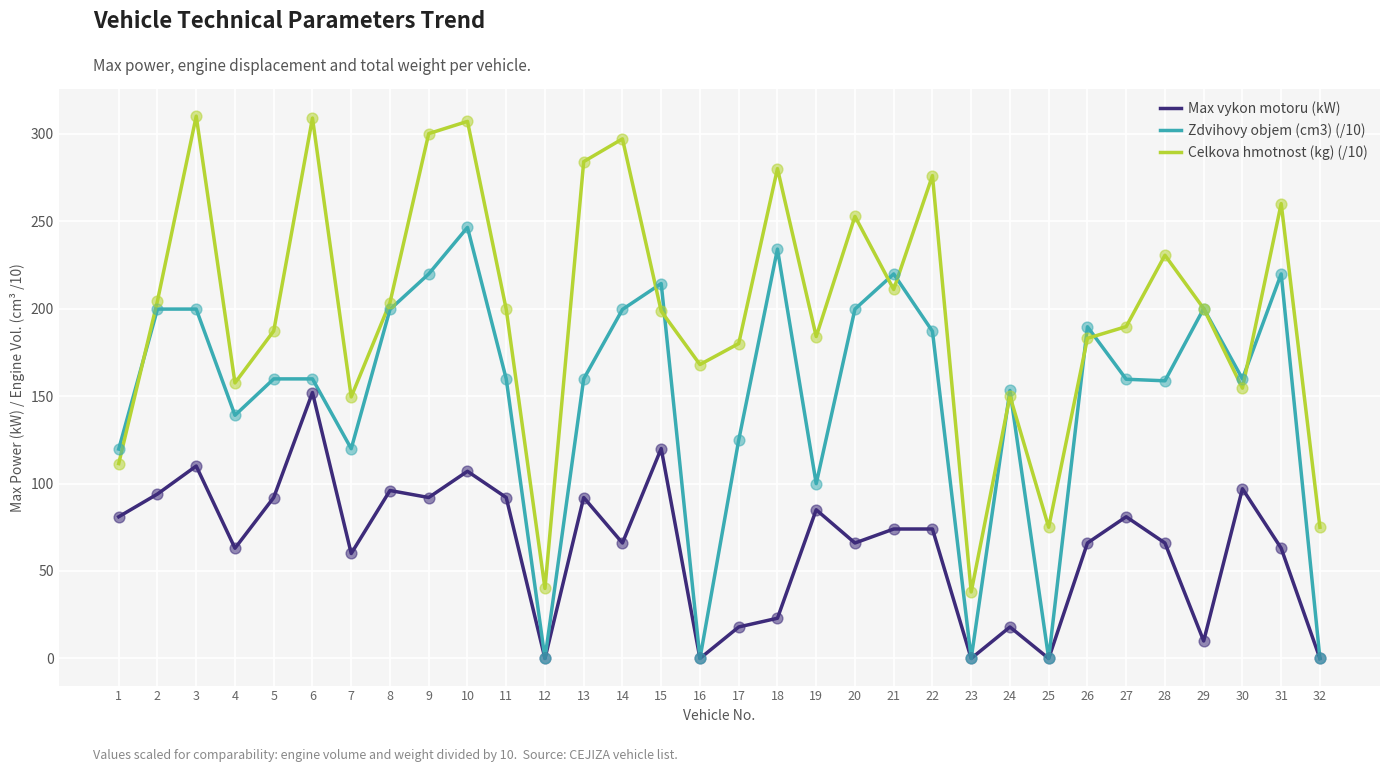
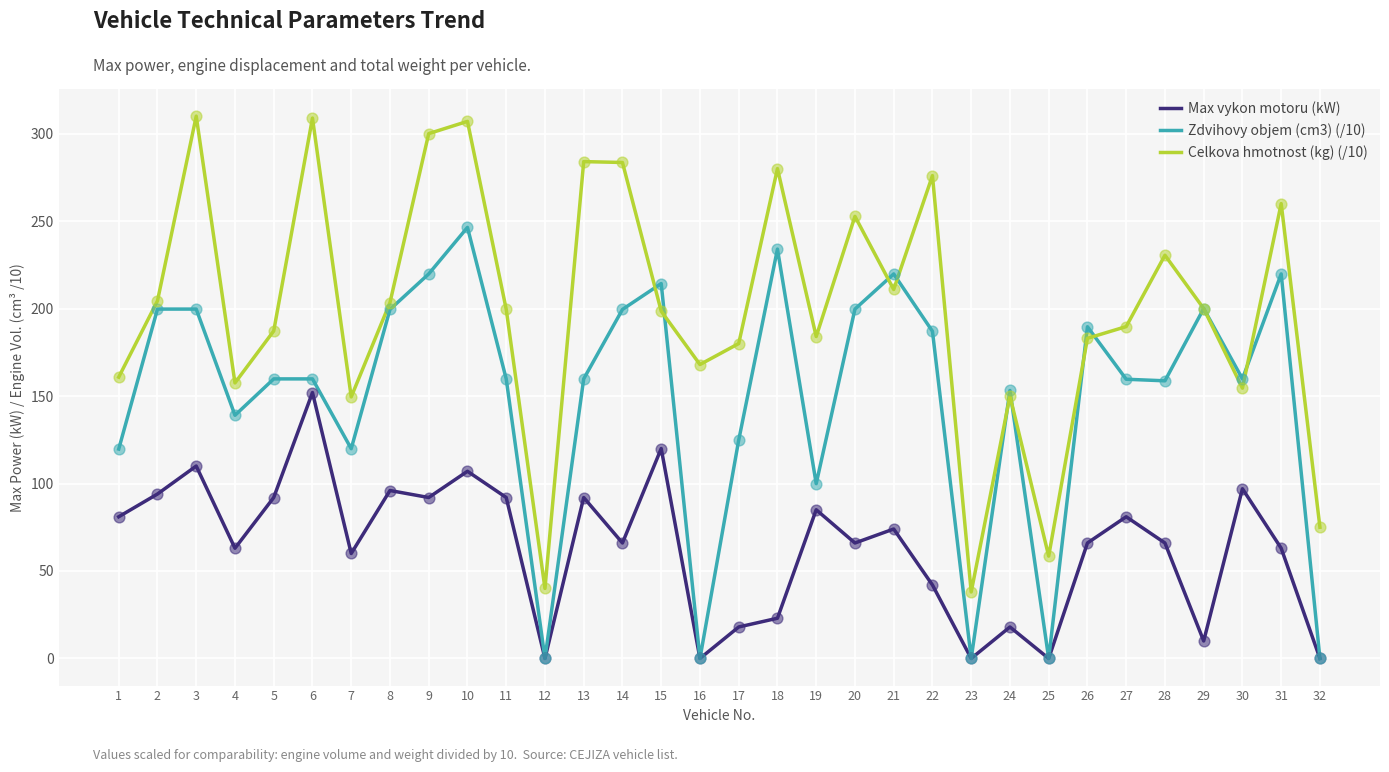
Celkova hmotnost (kg) (/10), 1: 111 -> 161
Celkova hmotnost (kg) (/10), 14: 297 -> 284
Max vykon motoru (kW), 22: 74 -> 42
Celkova hmotnost (kg) (/10), 25: 75 -> 59
